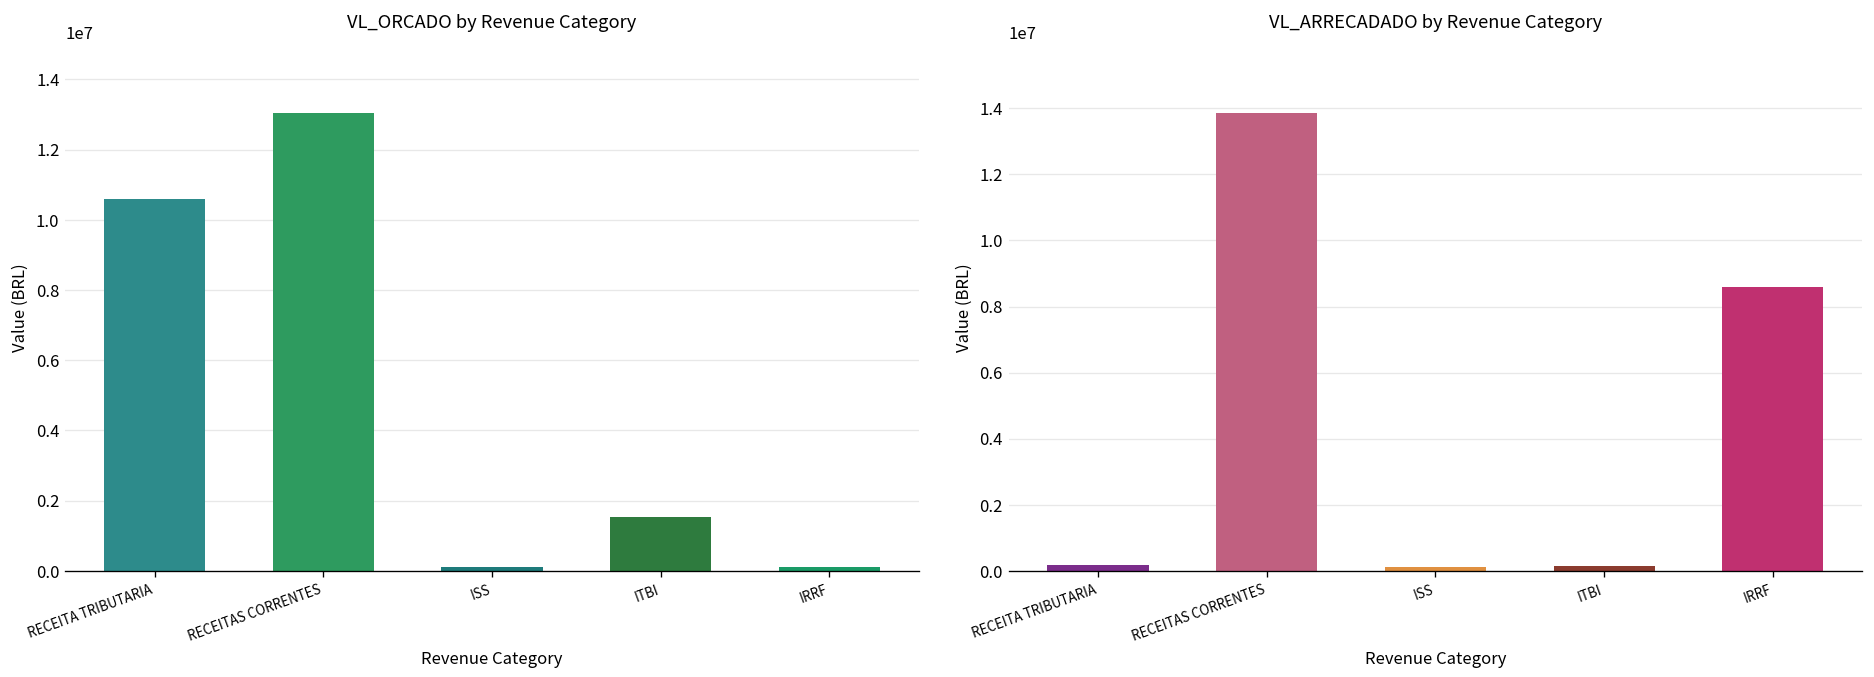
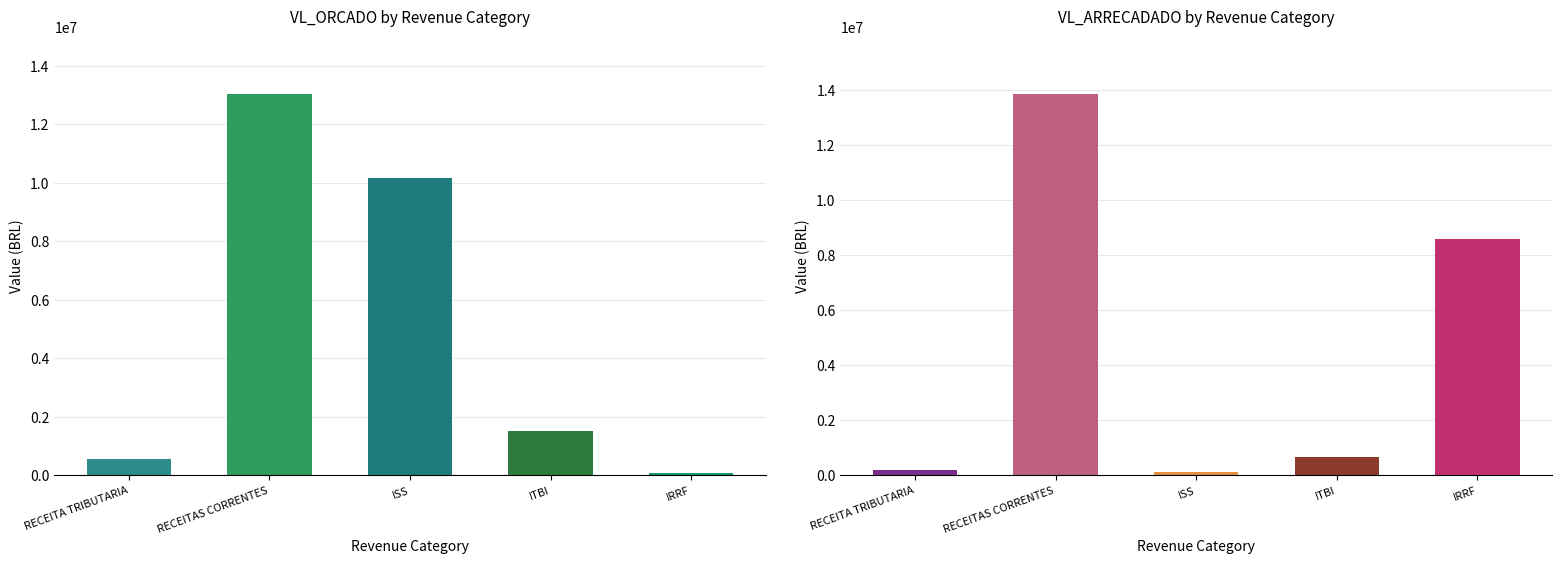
VL_ORCADO by Revenue Category, RECEITA TRIBUTARIA: 10600000 -> 600000
VL_ORCADO by Revenue Category, ISS: 100000 -> 10200000
VL_ARRECADADO by Revenue Category, ITBI: 100000 -> 700000
